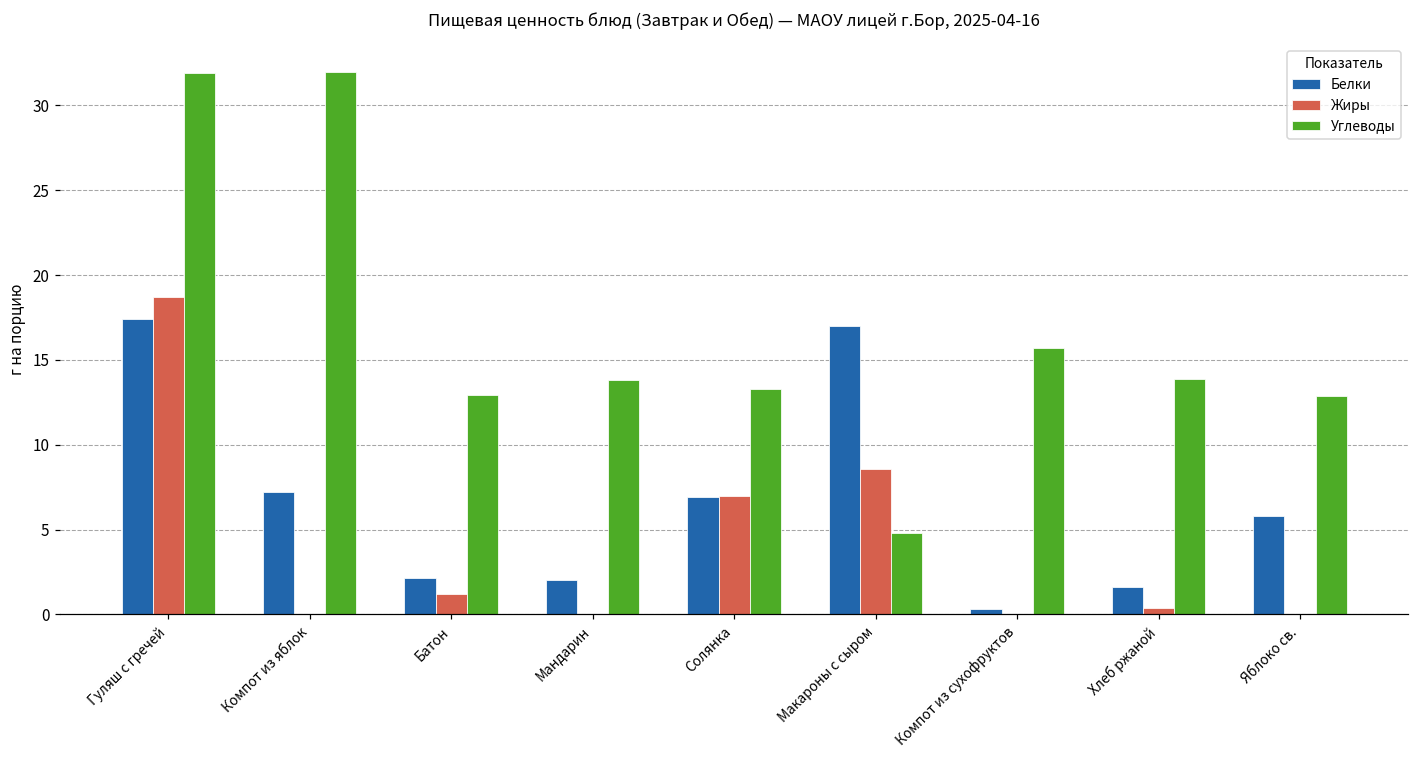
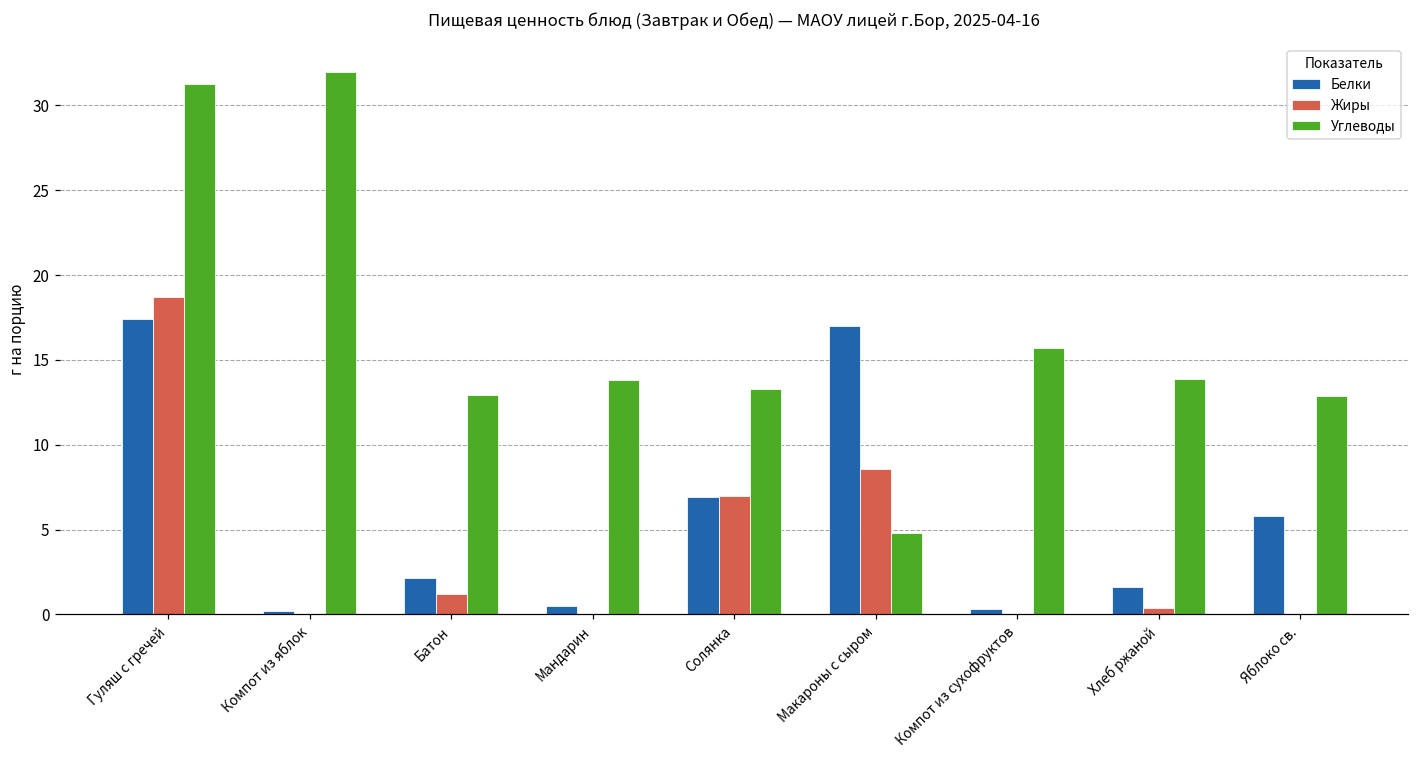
Углеводы, Гуляш с гречей: 31.9 -> 31.3
Белки, Компот из яблок: 7.2 -> 0.2
Белки, Мандарин: 2.0 -> 0.5
